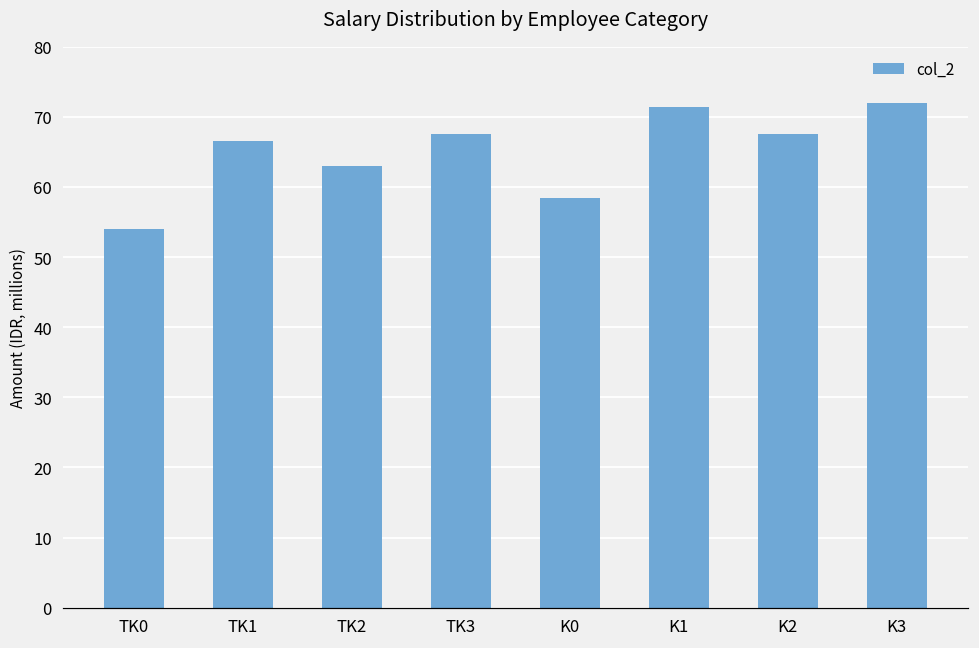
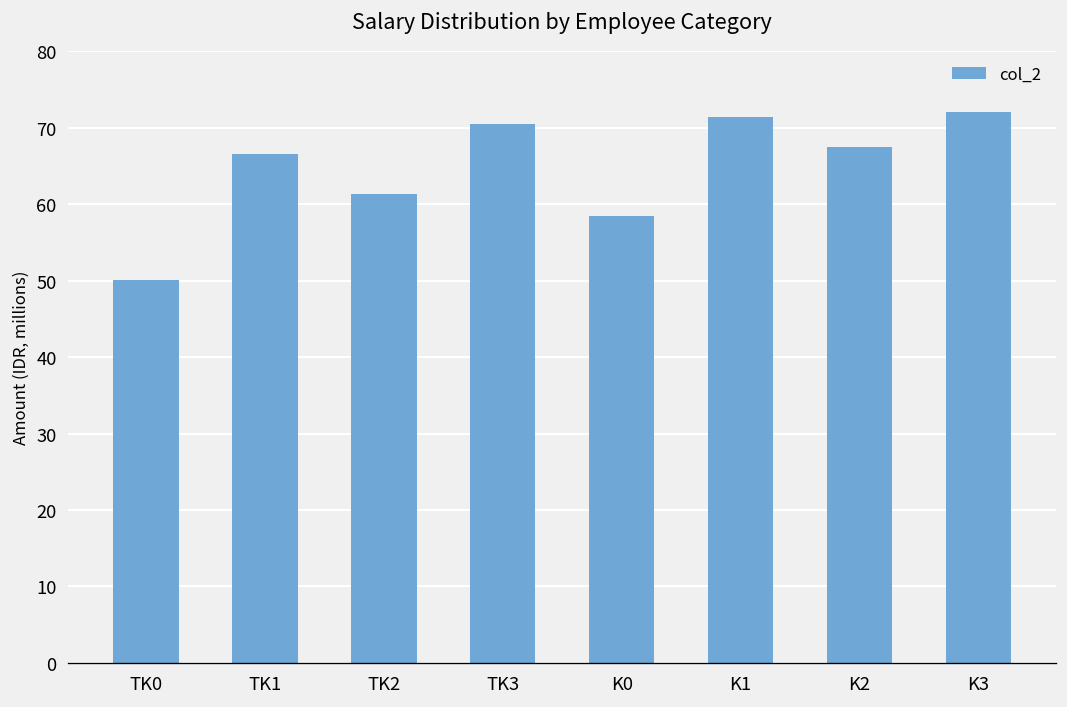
TK0: 54 -> 50
TK2: 63 -> 61
TK3: 68 -> 71
